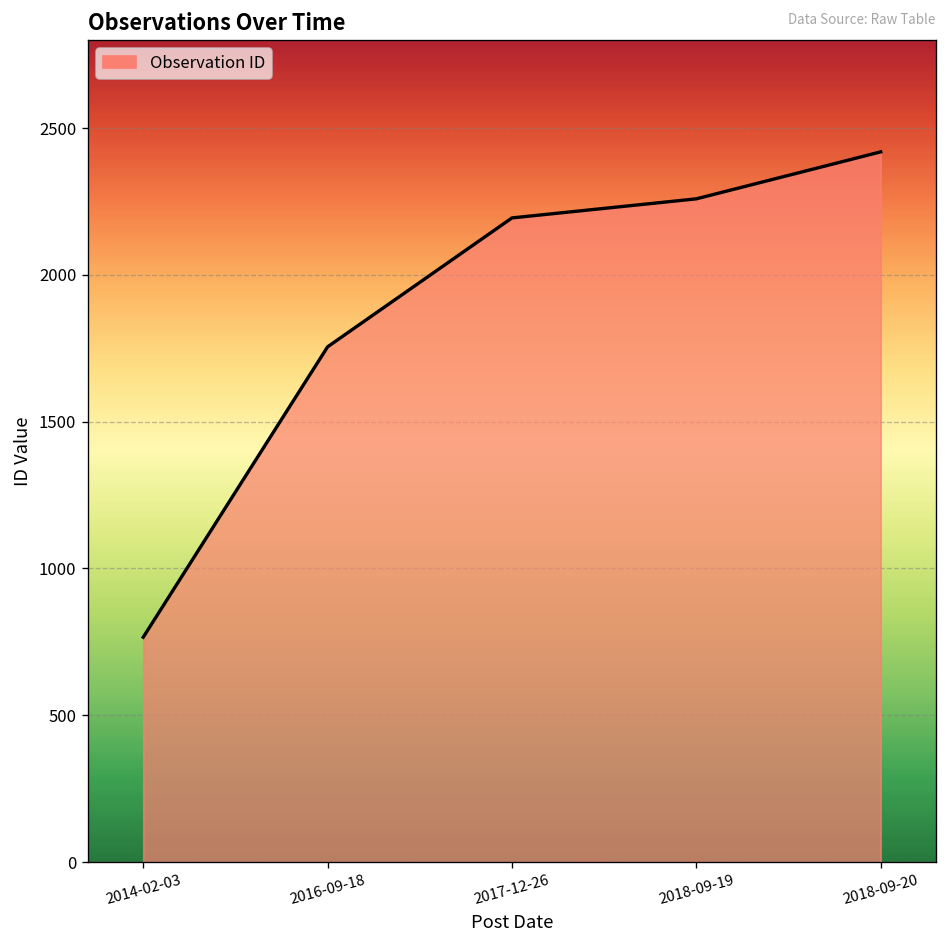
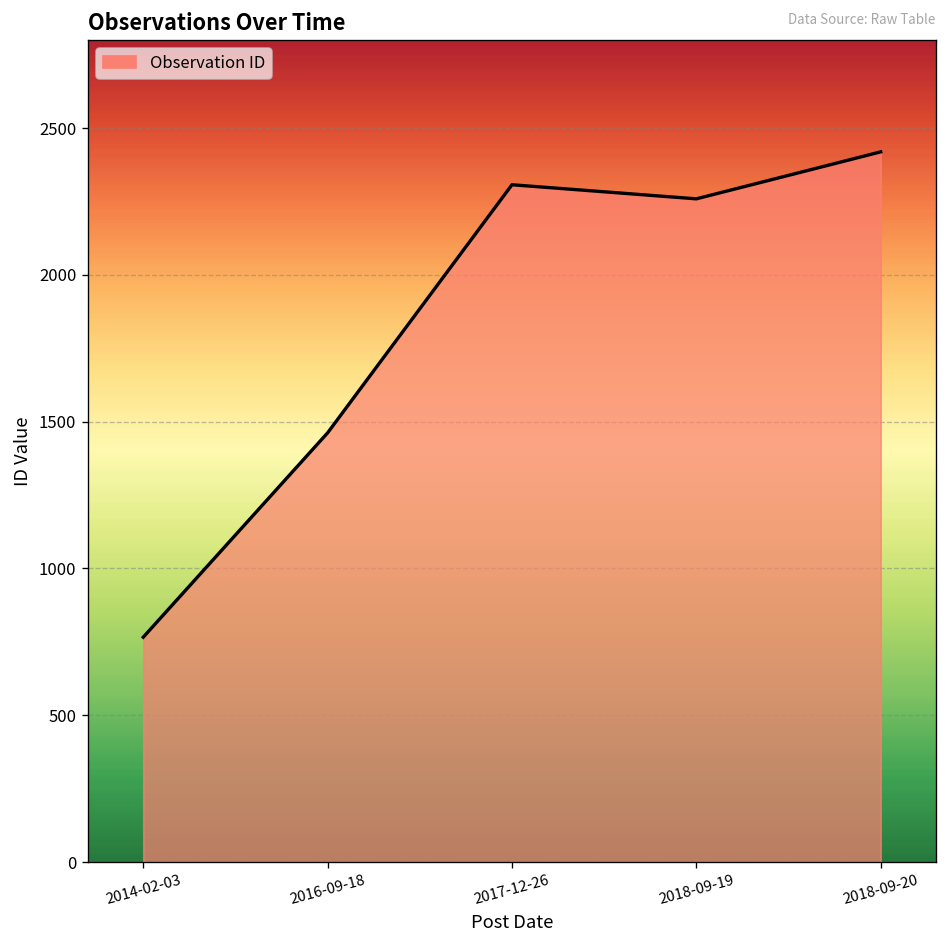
2016-09-18: 1760 -> 1460
2017-12-26: 2190 -> 2310
